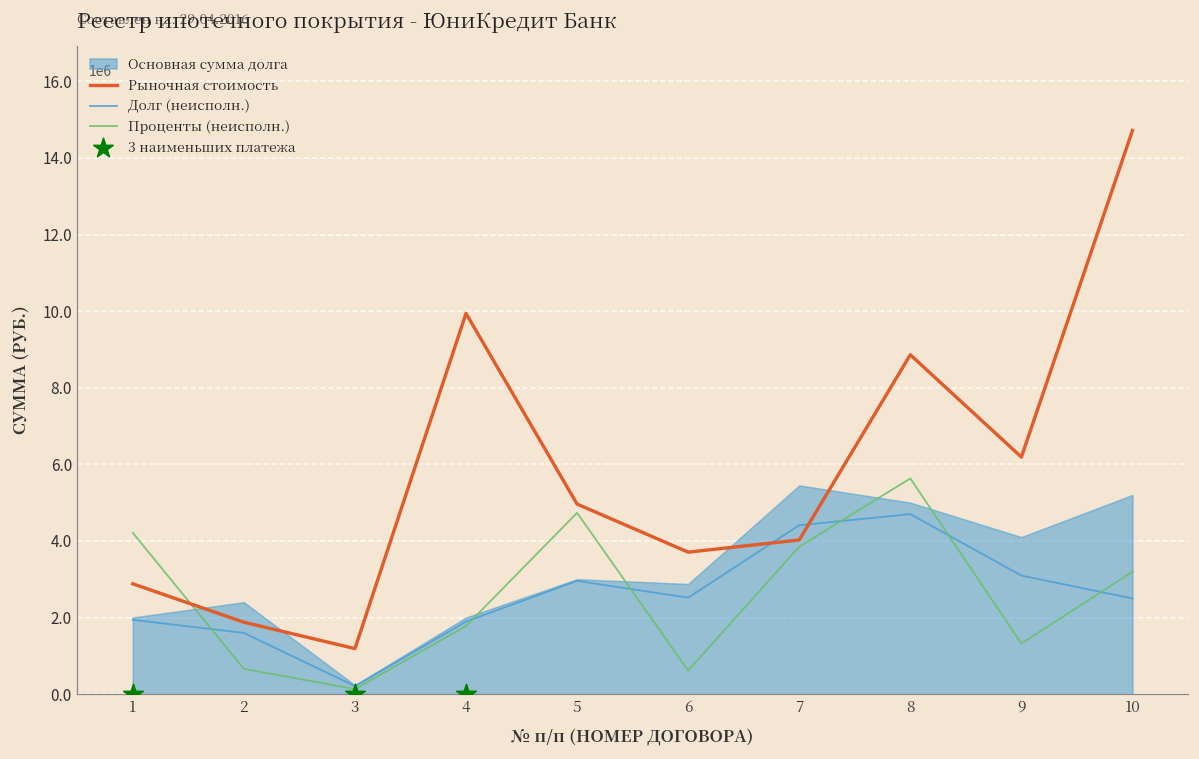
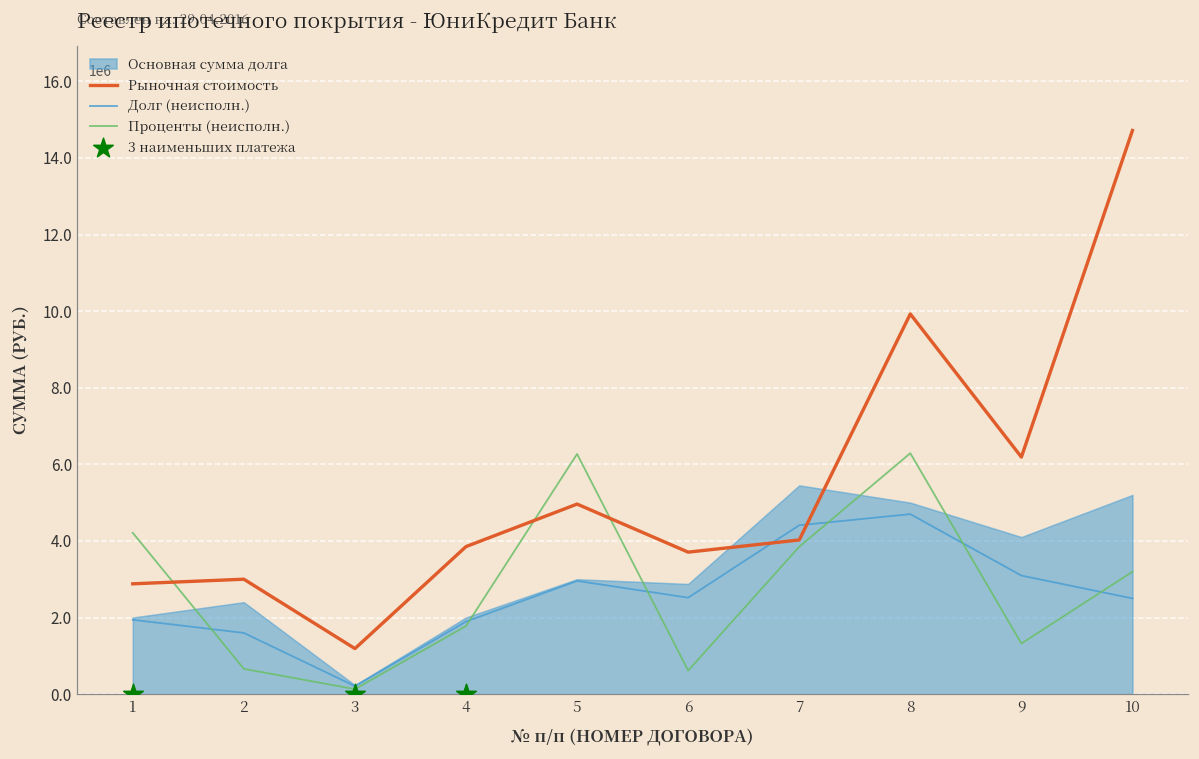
Рыночная стоимость, 2: 1.9 -> 3.0
Рыночная стоимость, 4: 9.9 -> 3.9
Проценты (неисполн.), 5: 4.7 -> 6.3
Рыночная стоимость, 8: 8.9 -> 9.9
Проценты (неисполн.), 8: 5.6 -> 6.3
